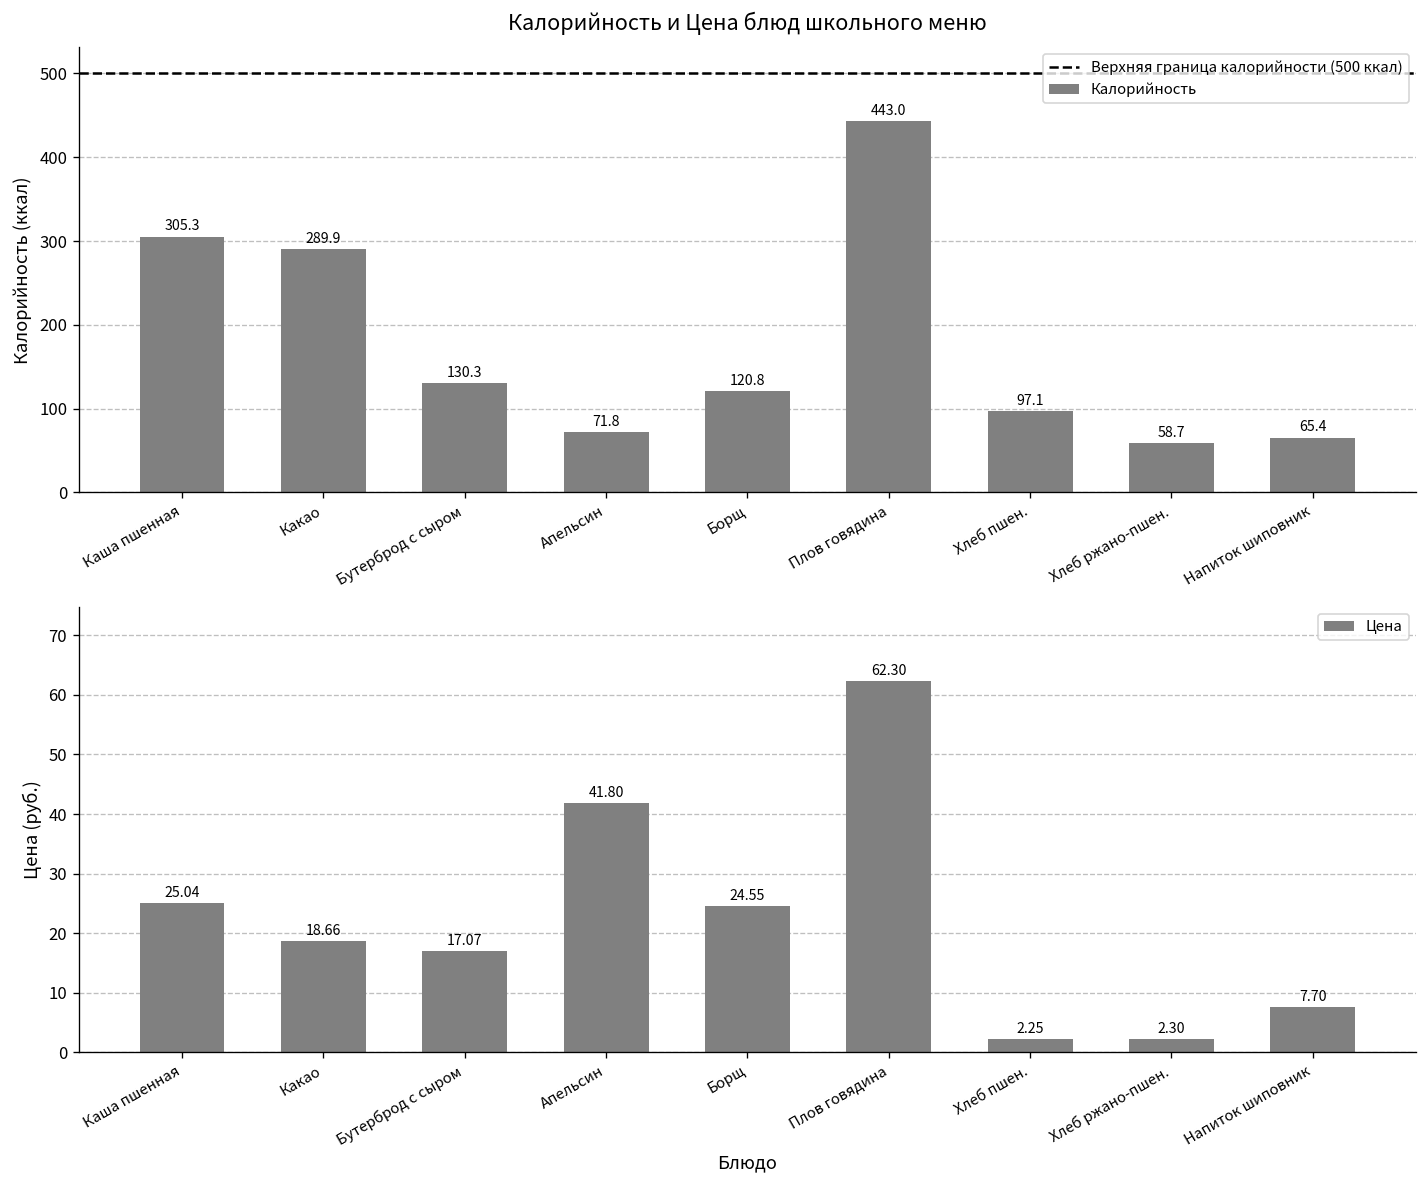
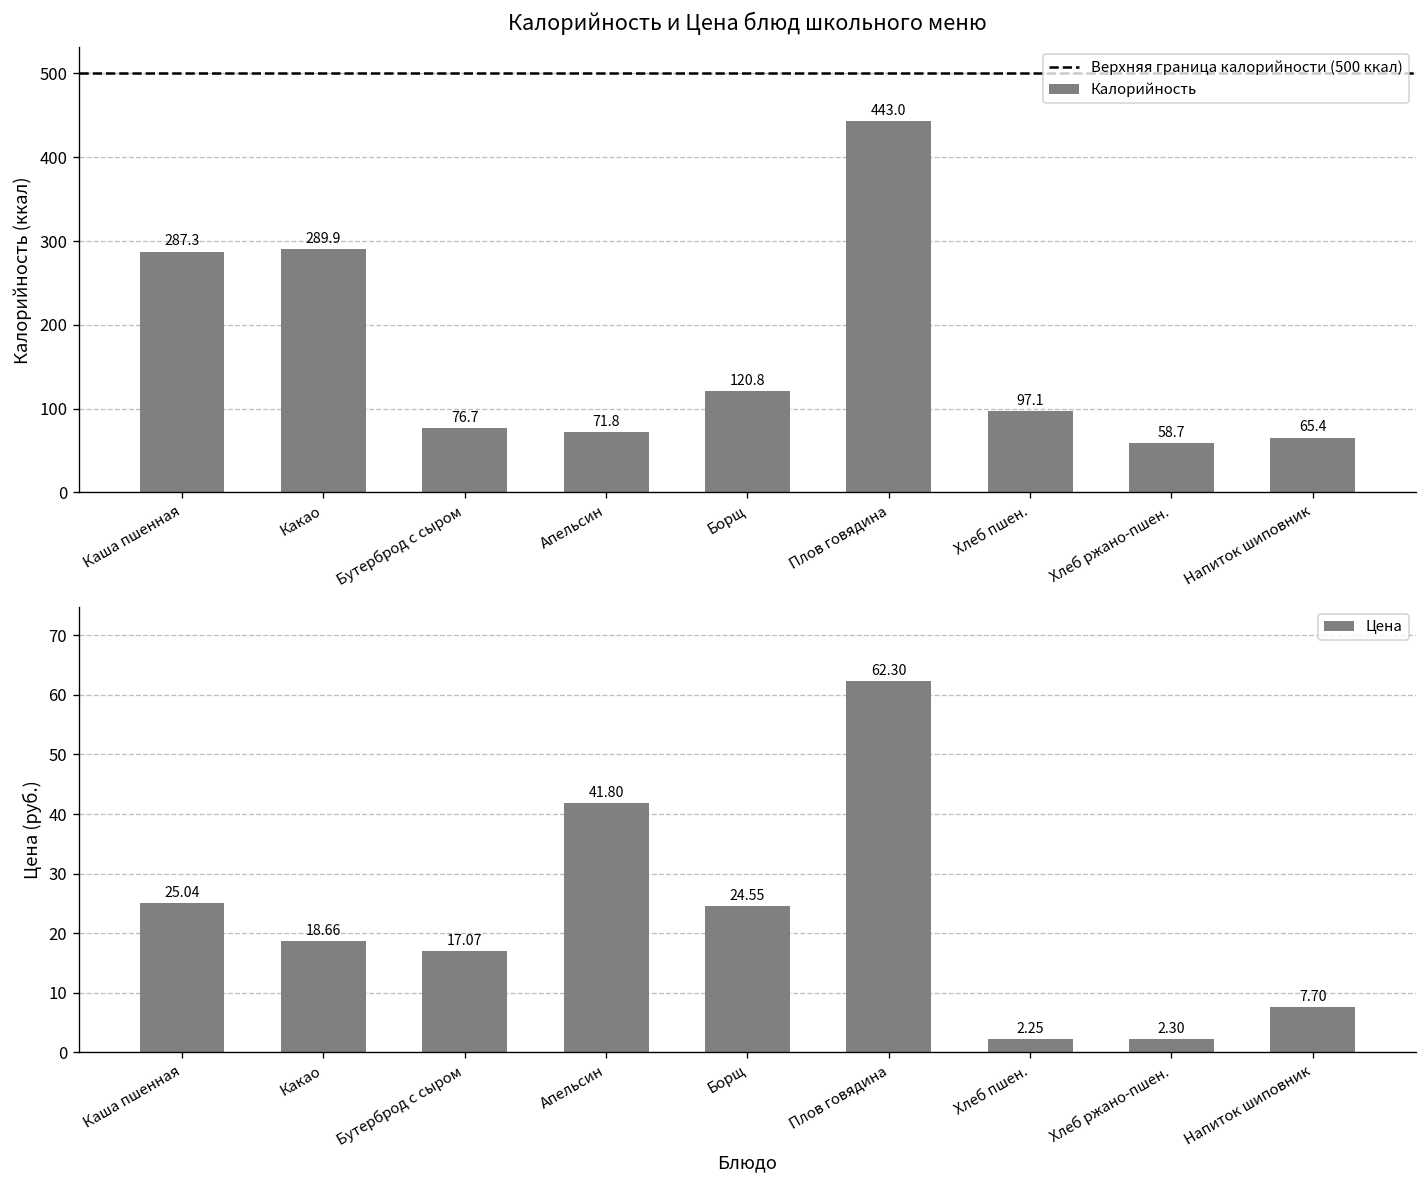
Калорийность и Цена блюд школьного меню, Каша пшенная: 305.3 -> 287.3
Калорийность и Цена блюд школьного меню, Бутерброд с сыром: 130.3 -> 76.7
